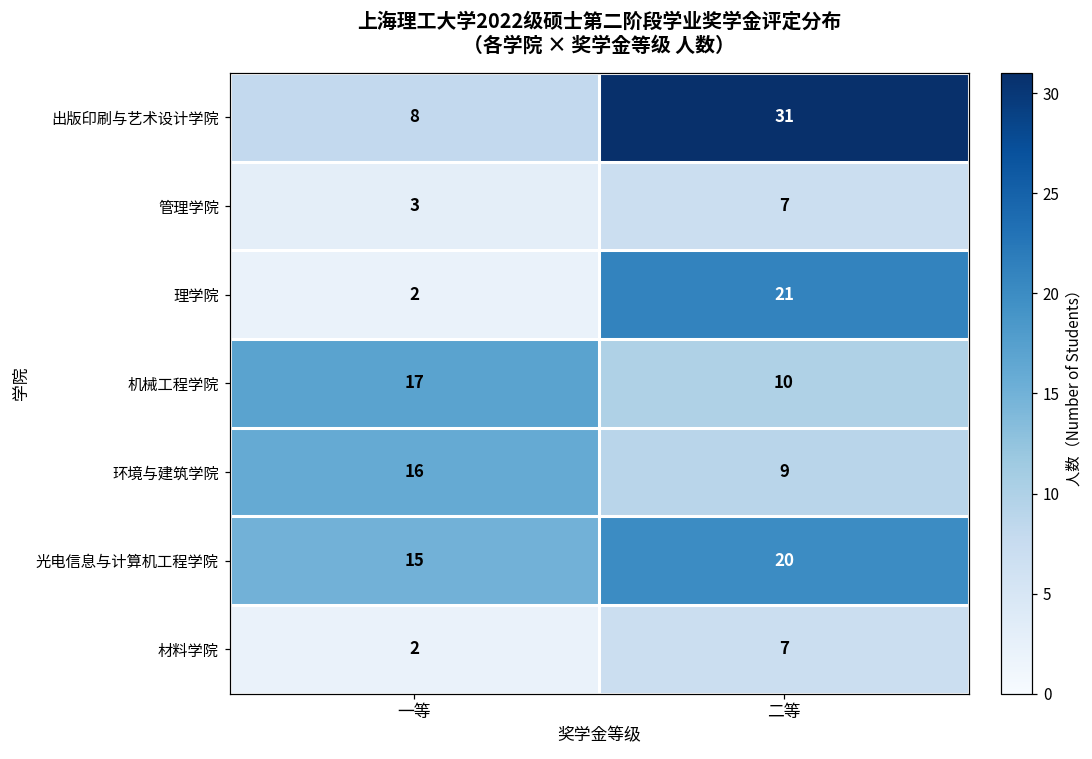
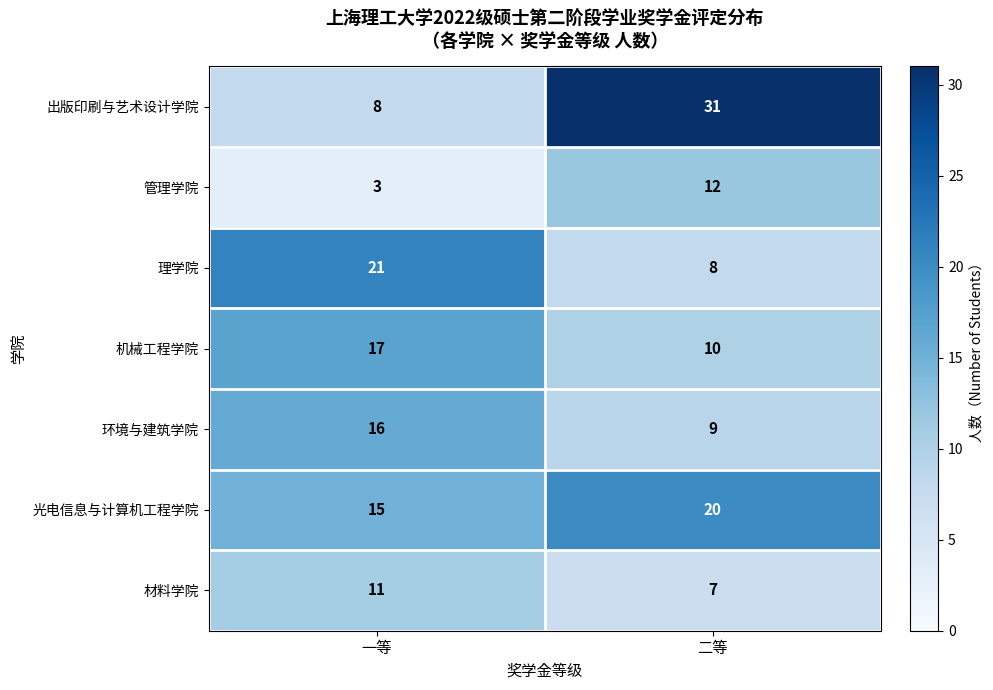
管理学院, 二等: 7 -> 12
理学院, 一等: 2 -> 21
理学院, 二等: 21 -> 8
材料学院, 一等: 2 -> 11
